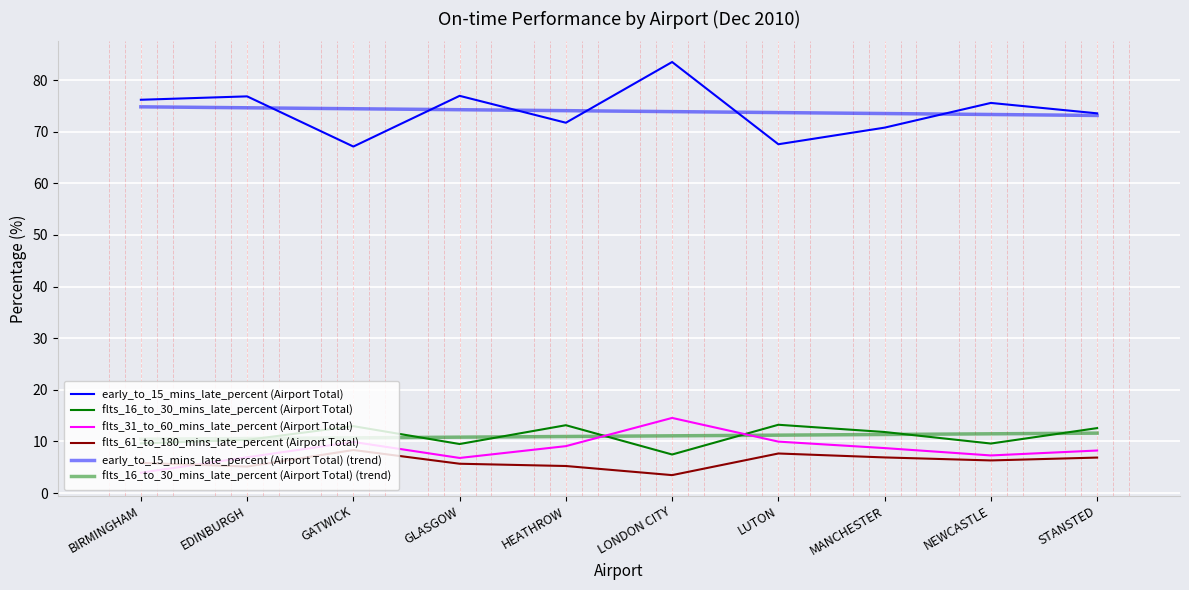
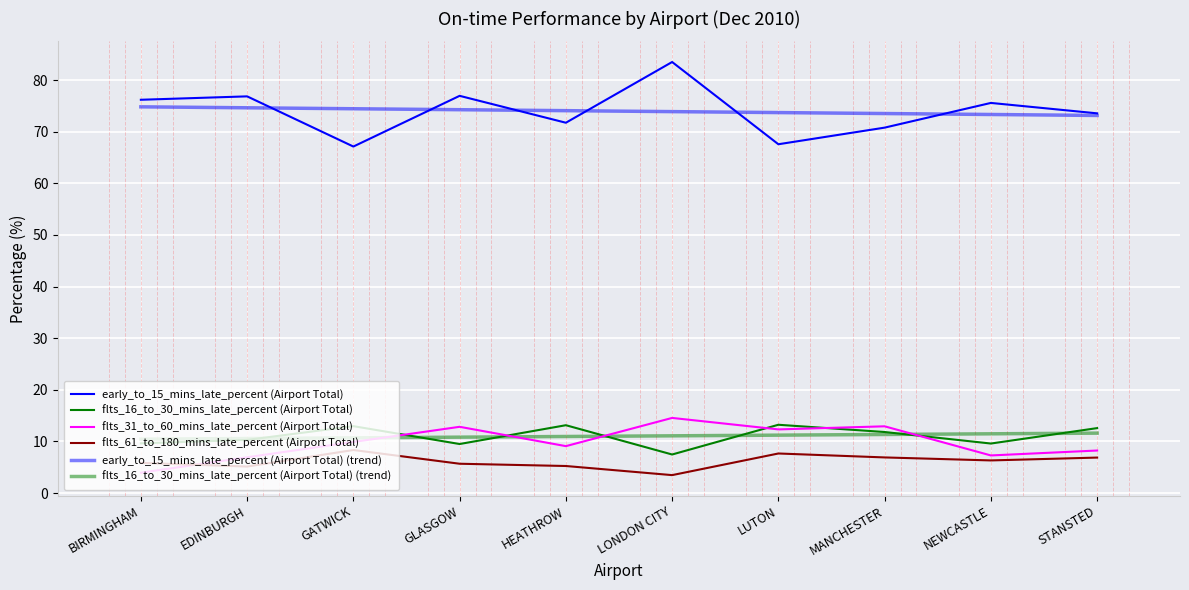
flts_31_to_60_mins_late_percent (Airport Total), GLASGOW: 7 -> 13
flts_31_to_60_mins_late_percent (Airport Total), LUTON: 10 -> 12
flts_31_to_60_mins_late_percent (Airport Total), MANCHESTER: 9 -> 13
